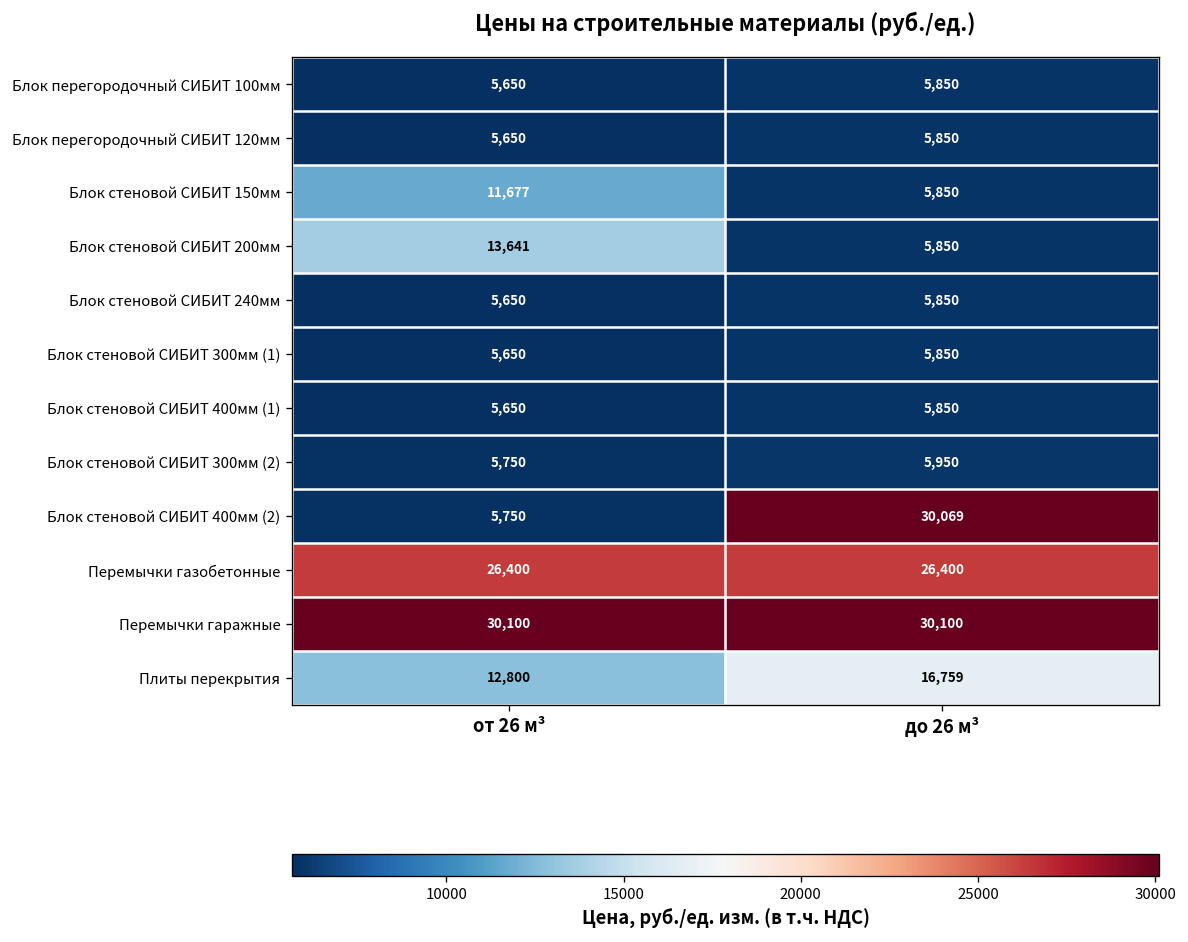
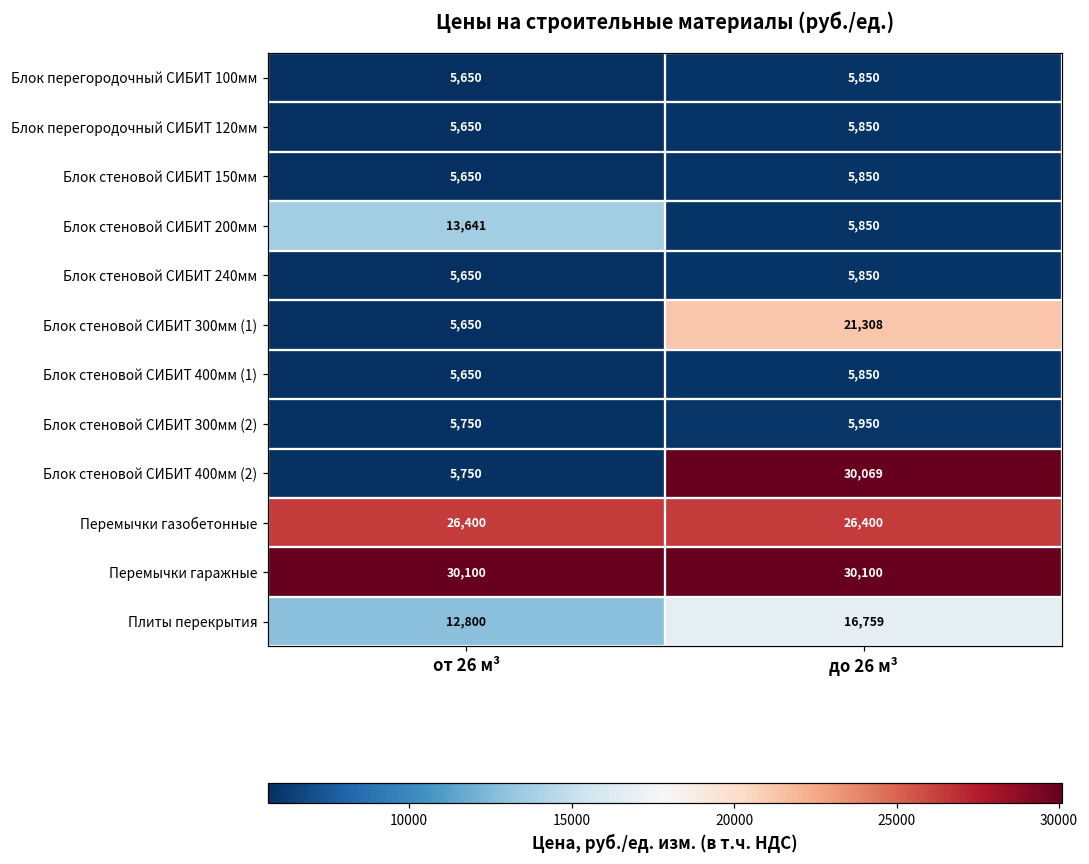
Блок стеновой СИБИТ 150мм, от 26 м³: 11,677 -> 5,650
Блок стеновой СИБИТ 300мм (1), до 26 м³: 5,850 -> 21,308
